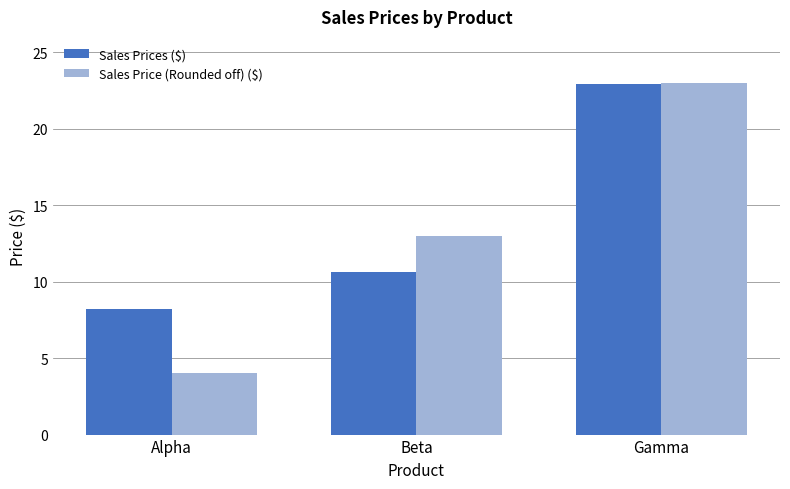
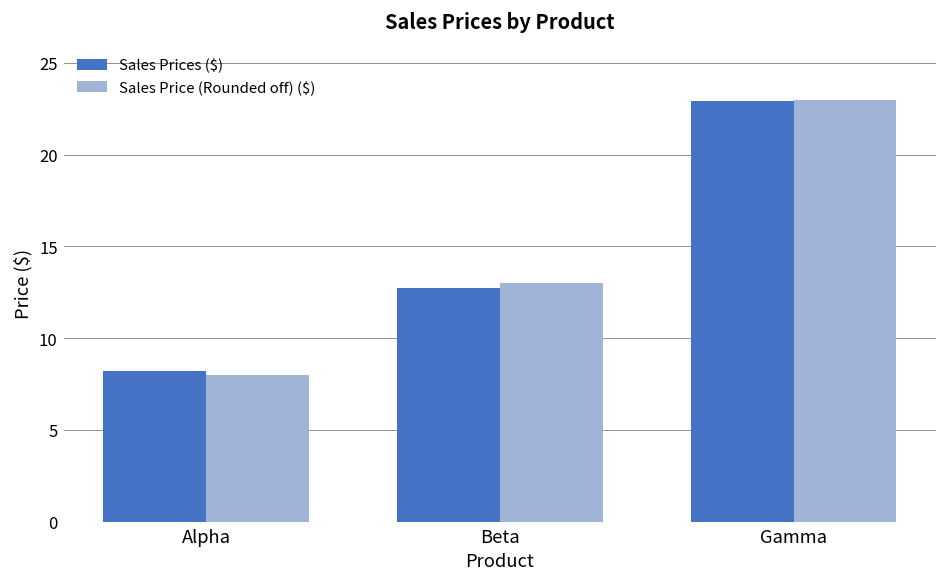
Sales Price (Rounded off) ($), Alpha: 4 -> 8
Sales Prices ($), Beta: 10.6 -> 12.7
